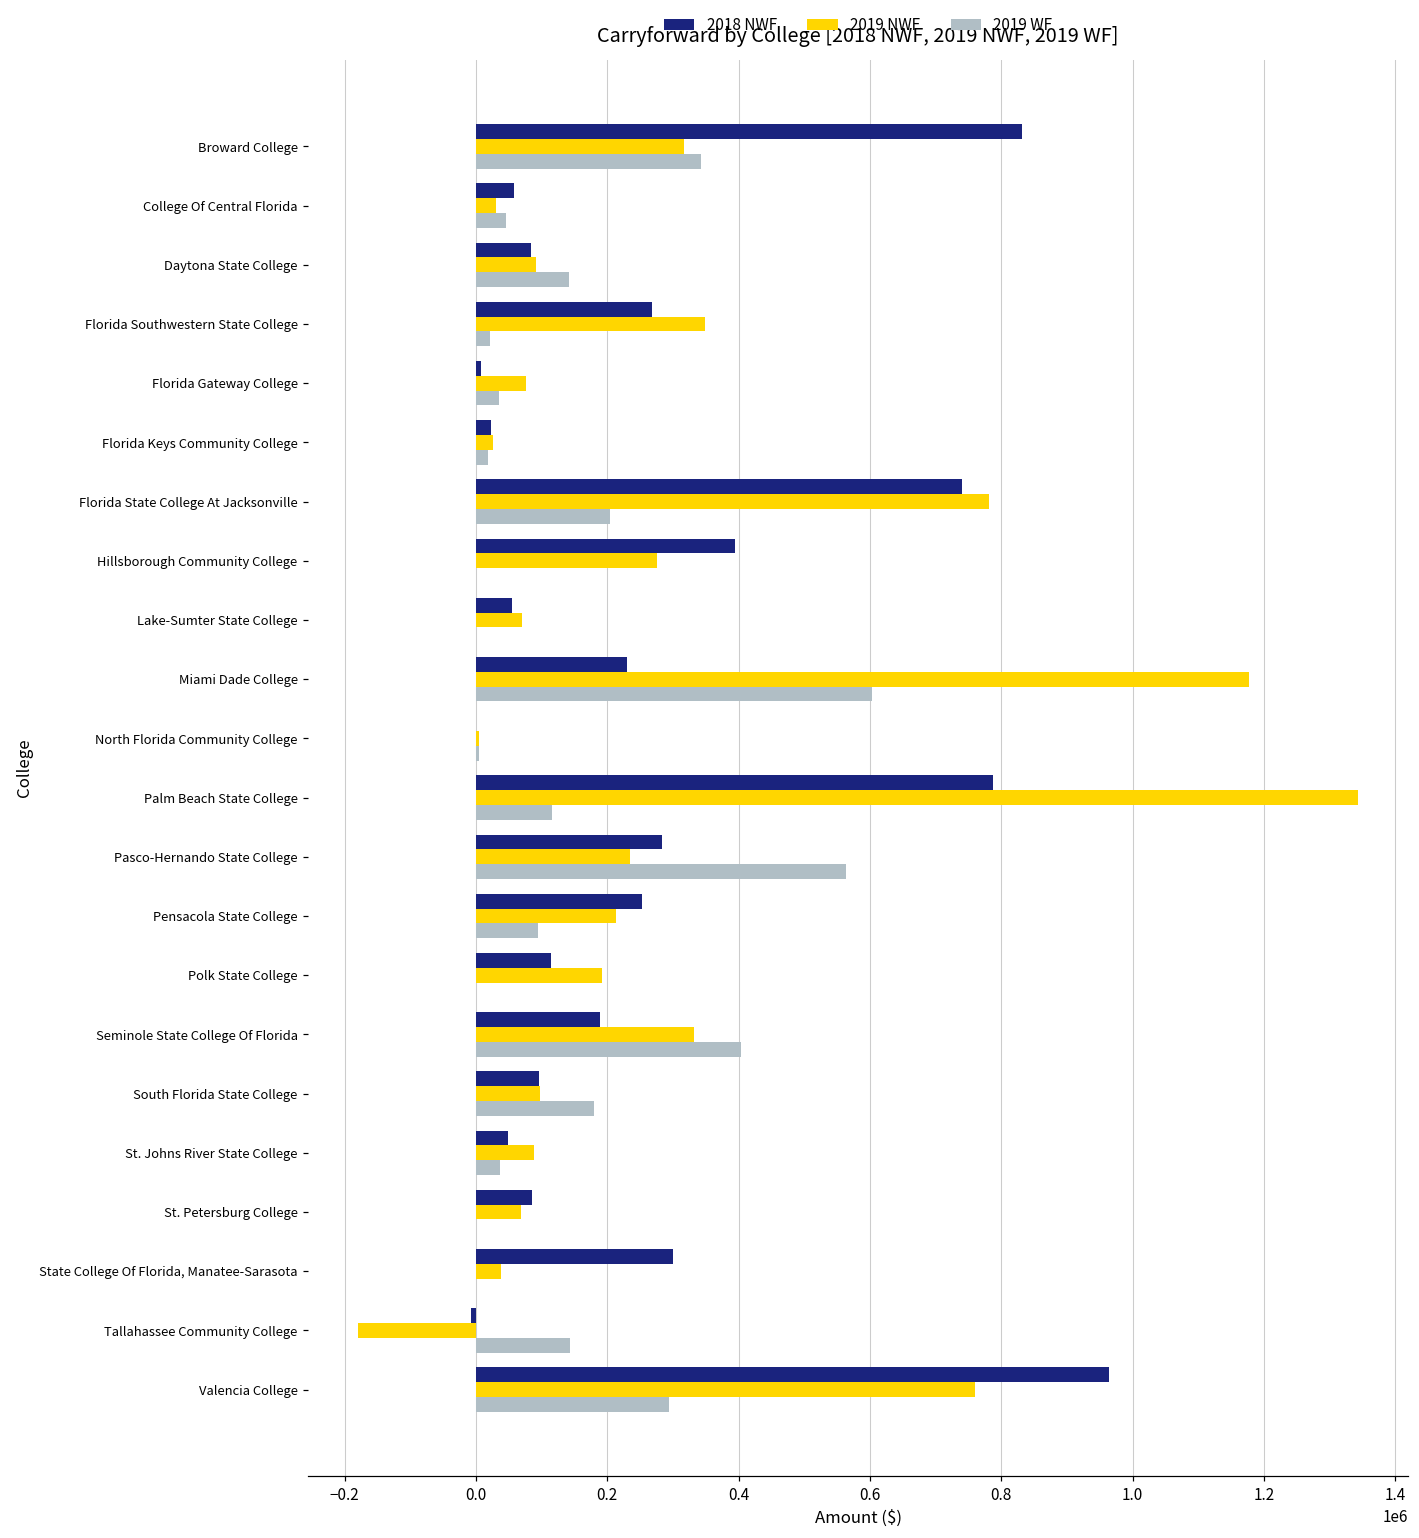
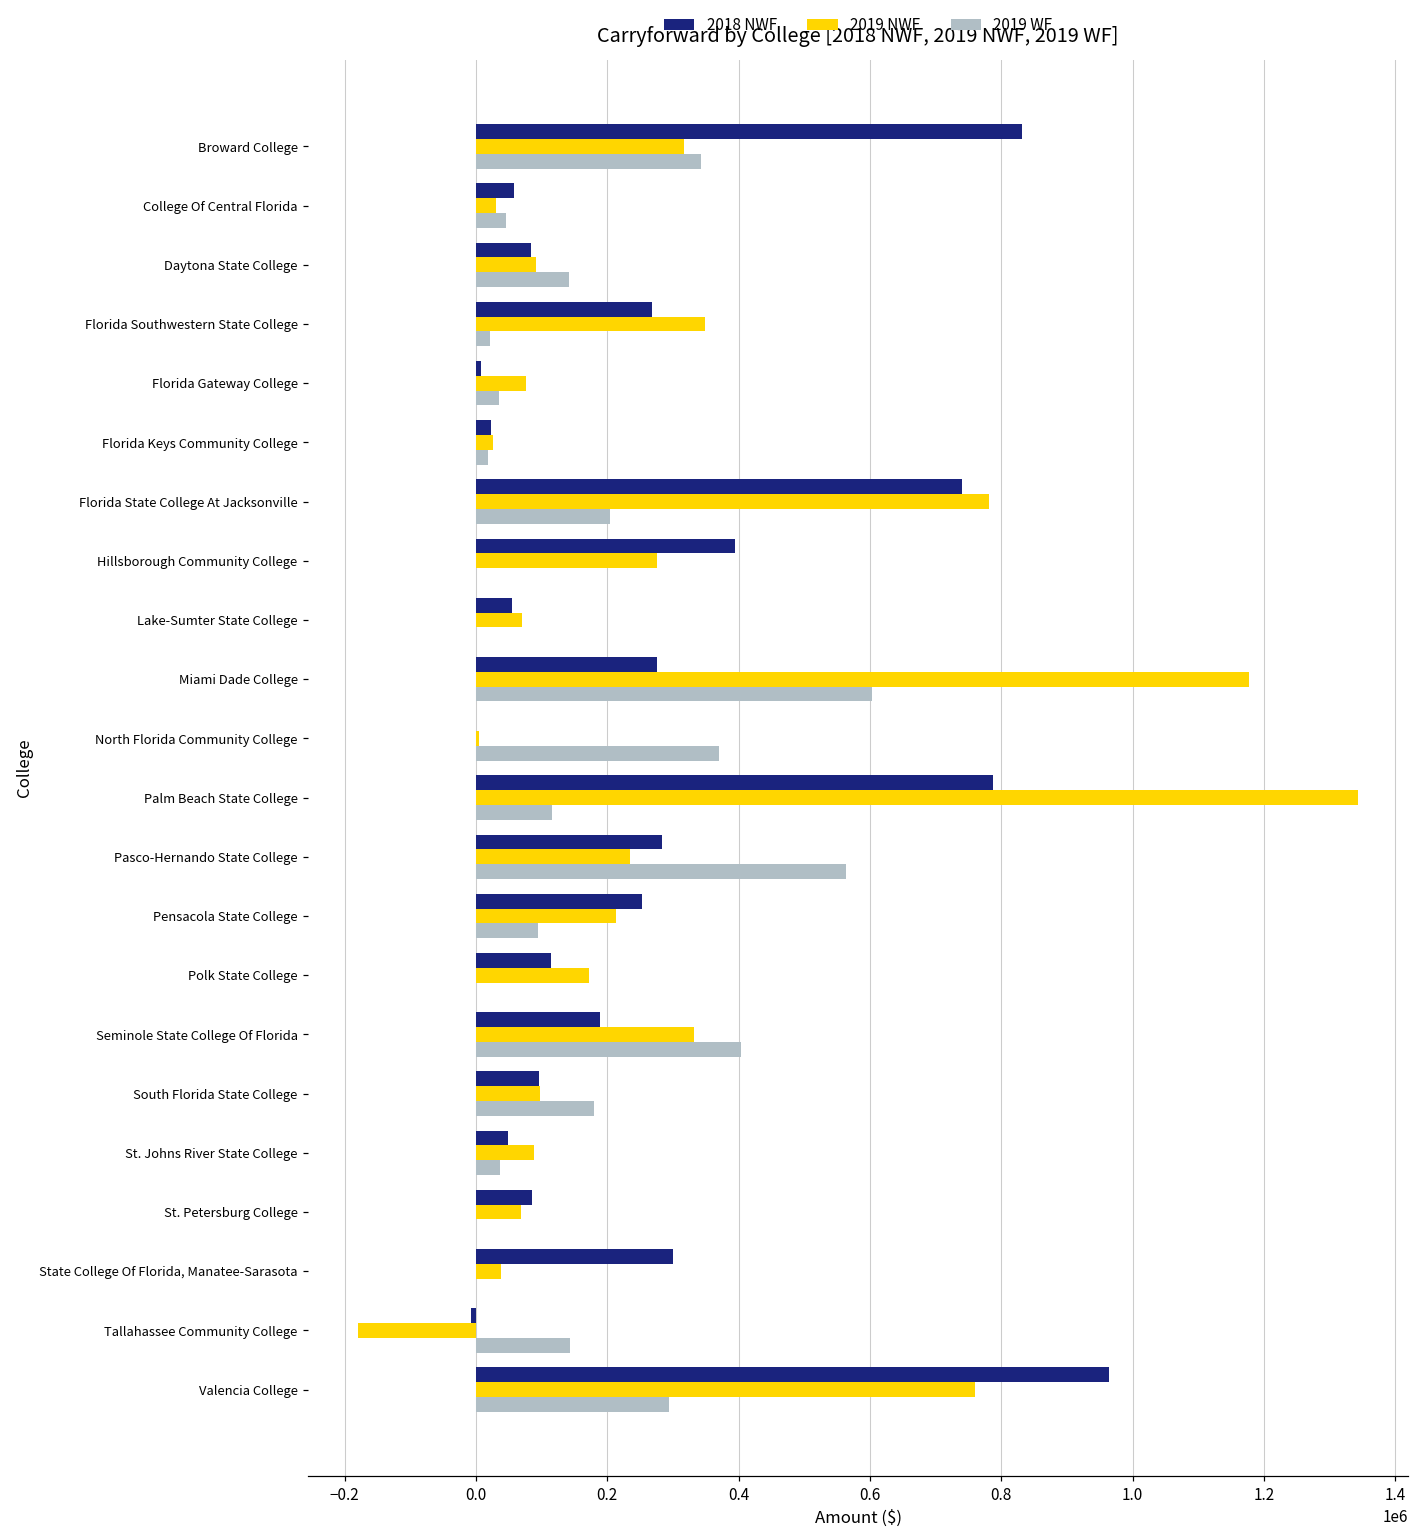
2018 NWF, Miami Dade College: 230000 -> 280000
2019 WF, North Florida Community College: 0 -> 370000
2019 NWF, Polk State College: 190000 -> 170000
